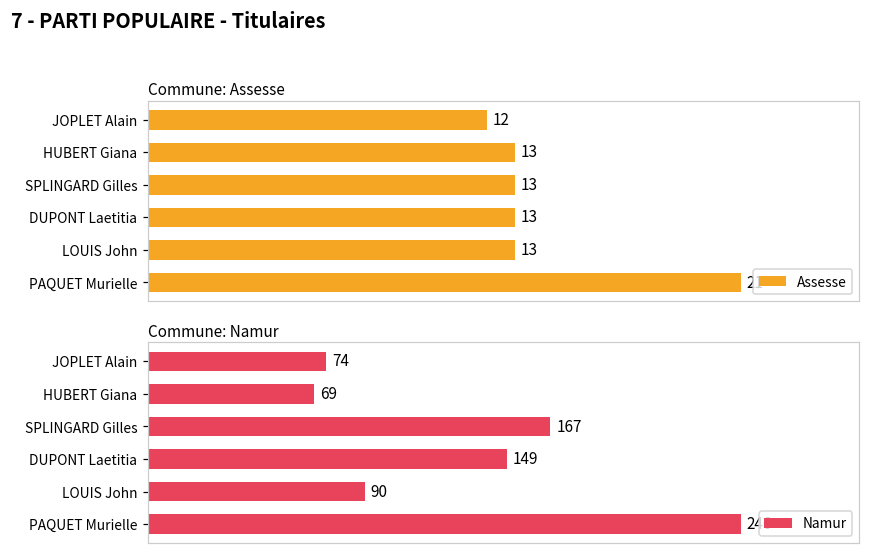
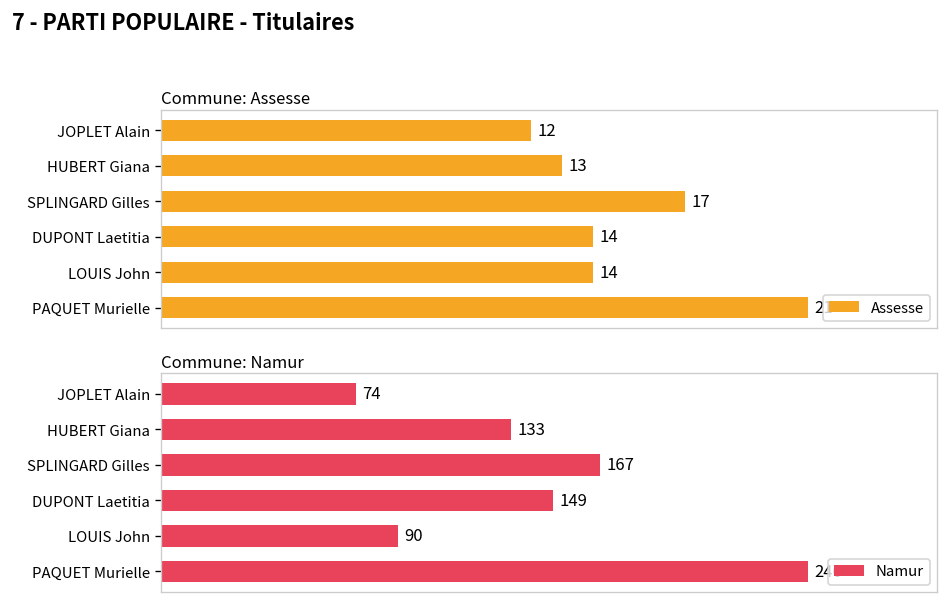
Commune: Assesse, SPLINGARD Gilles: 13 -> 17
Commune: Assesse, DUPONT Laetitia: 13 -> 14
Commune: Assesse, LOUIS John: 13 -> 14
Commune: Namur, HUBERT Giana: 69 -> 133
